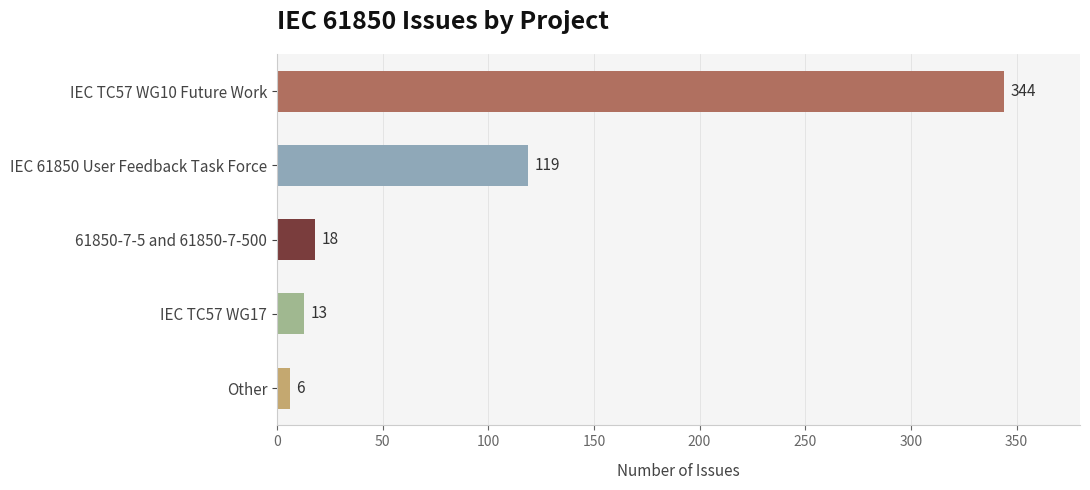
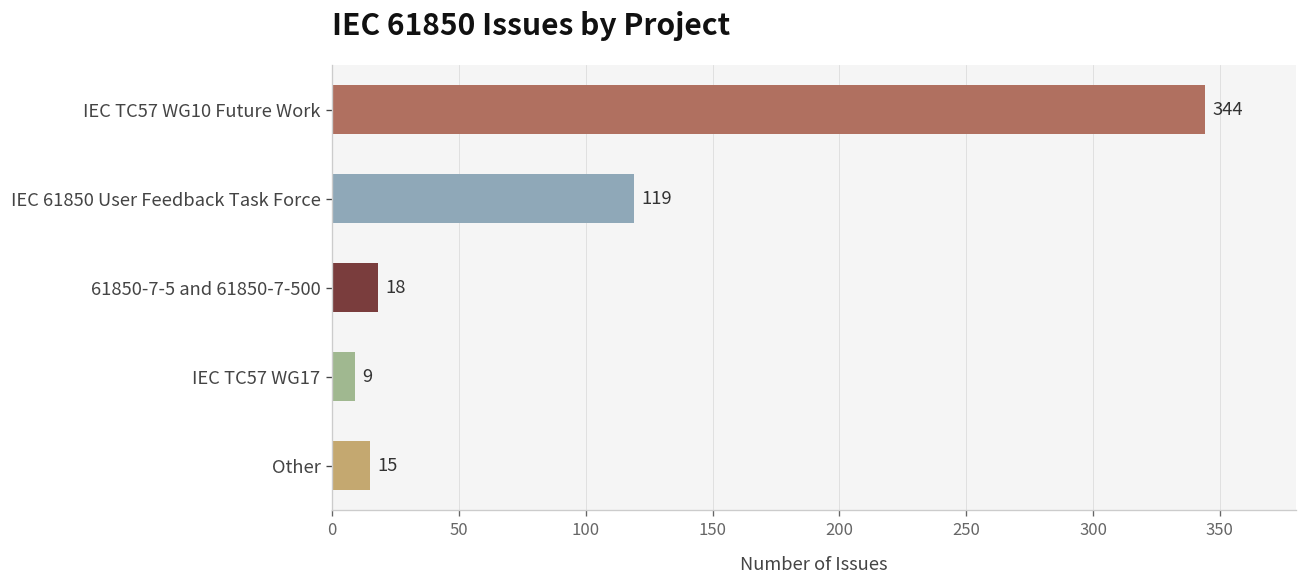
IEC TC57 WG17: 13 -> 9
Other: 6 -> 15
